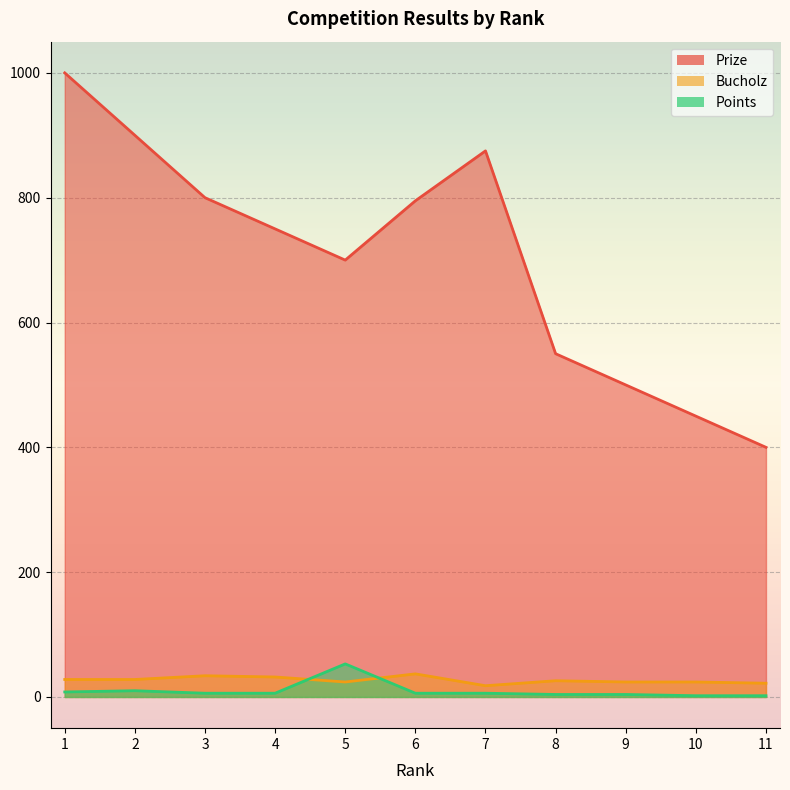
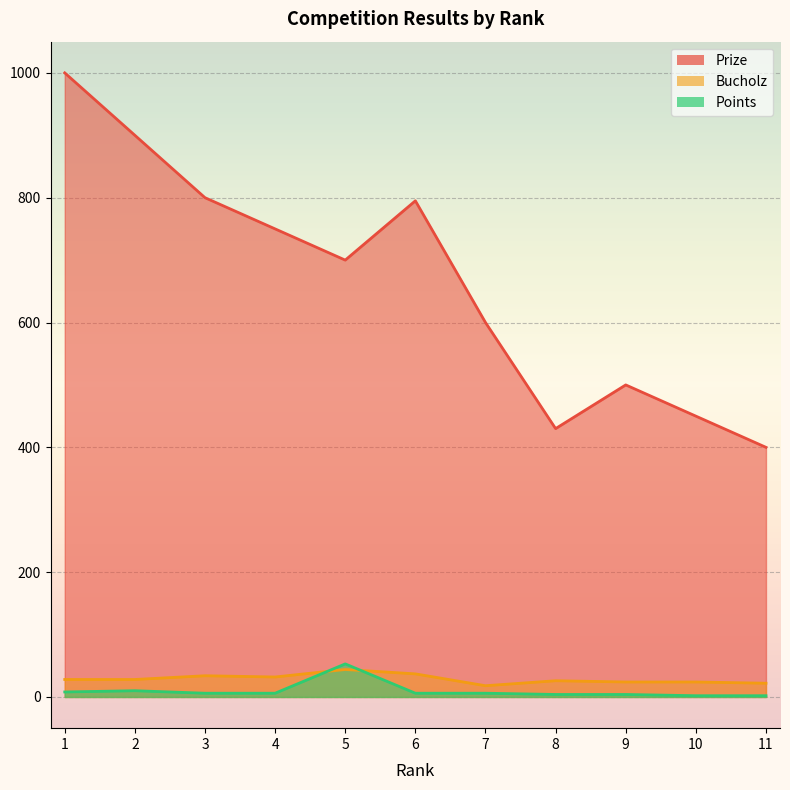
Bucholz, 5: 20 -> 40
Prize, 7: 880 -> 600
Prize, 8: 550 -> 430
